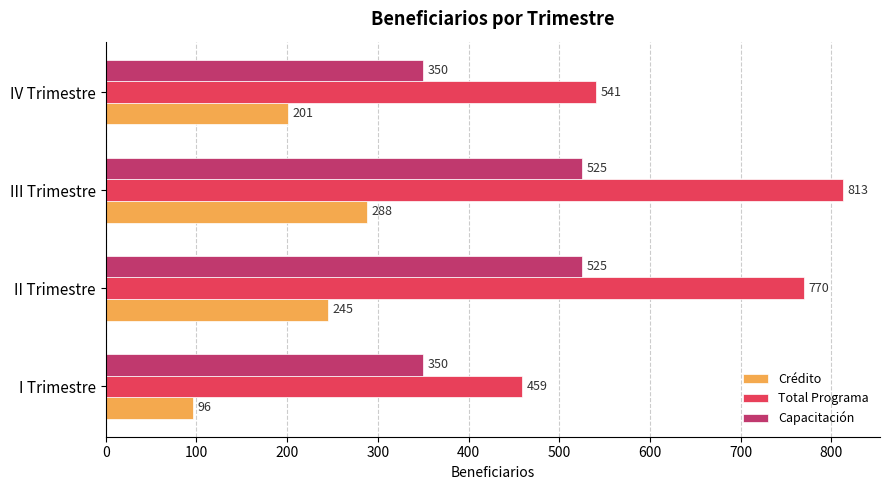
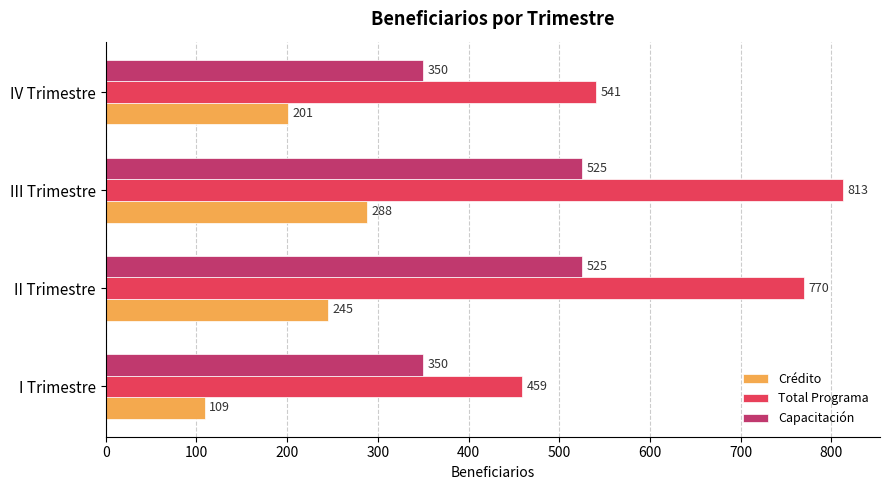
Crédito, I Trimestre: 96 -> 109
